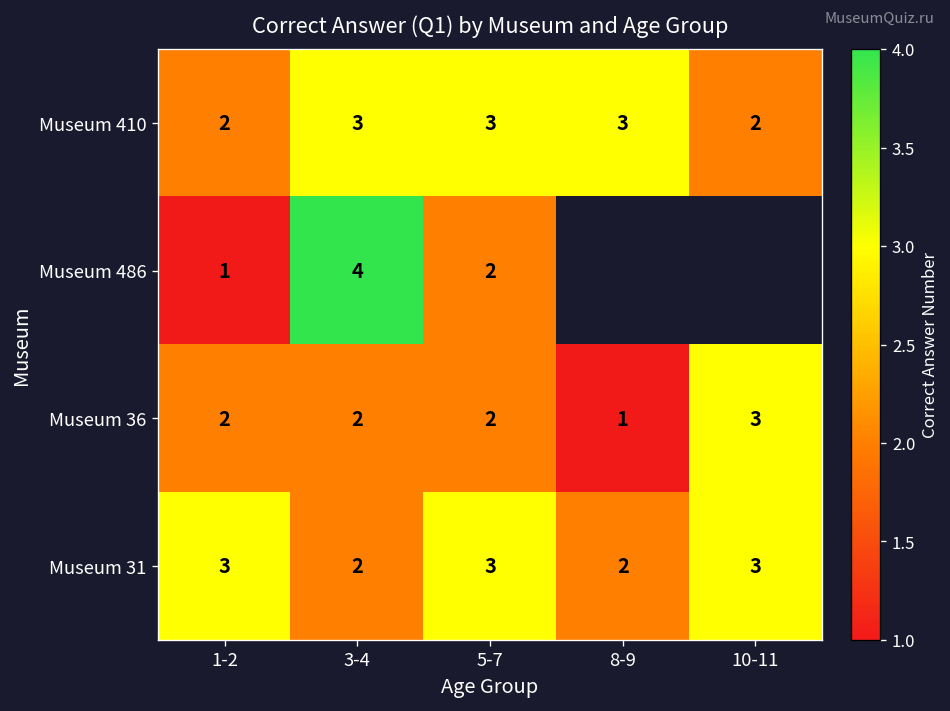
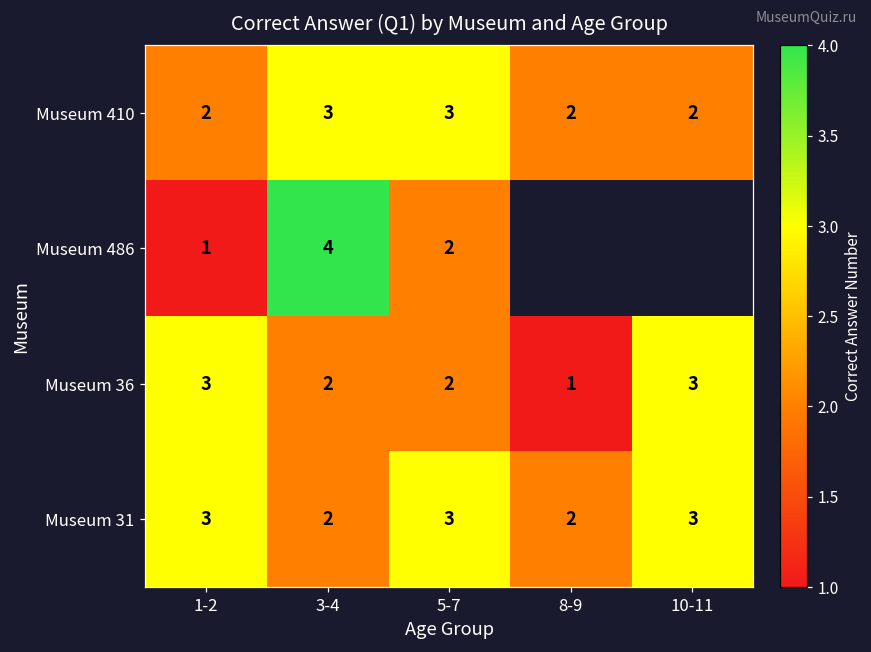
Museum 410, 8-9: 3 -> 2
Museum 36, 1-2: 2 -> 3
